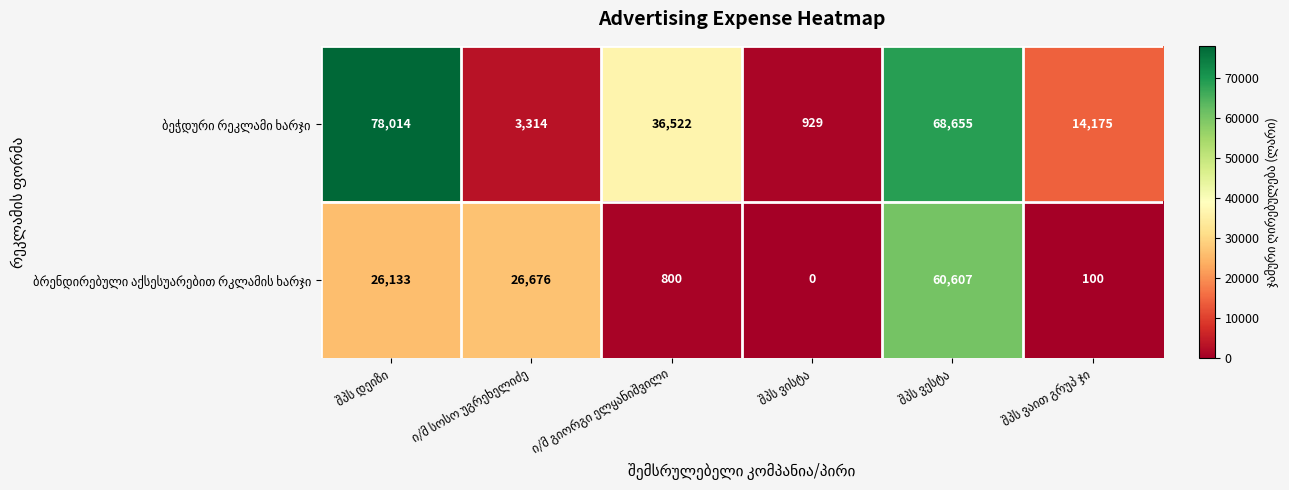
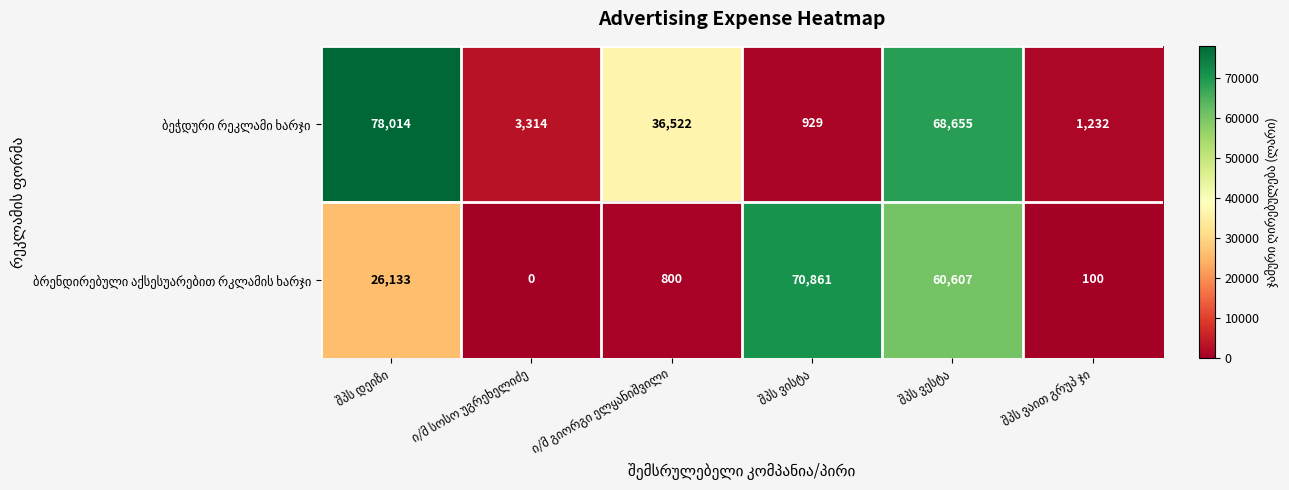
ბეჭდური რეკლამი ხარჯი, შპს ვაით გრუპ ჯი: 14,175 -> 1,232
ბრენდირებული აქსესუარებით რკლამის ხარჯი, ი/მ სოსო უგრეხელიძე: 26,676 -> 0
ბრენდირებული აქსესუარებით რკლამის ხარჯი, შპს ვისტა: 0 -> 70,861
